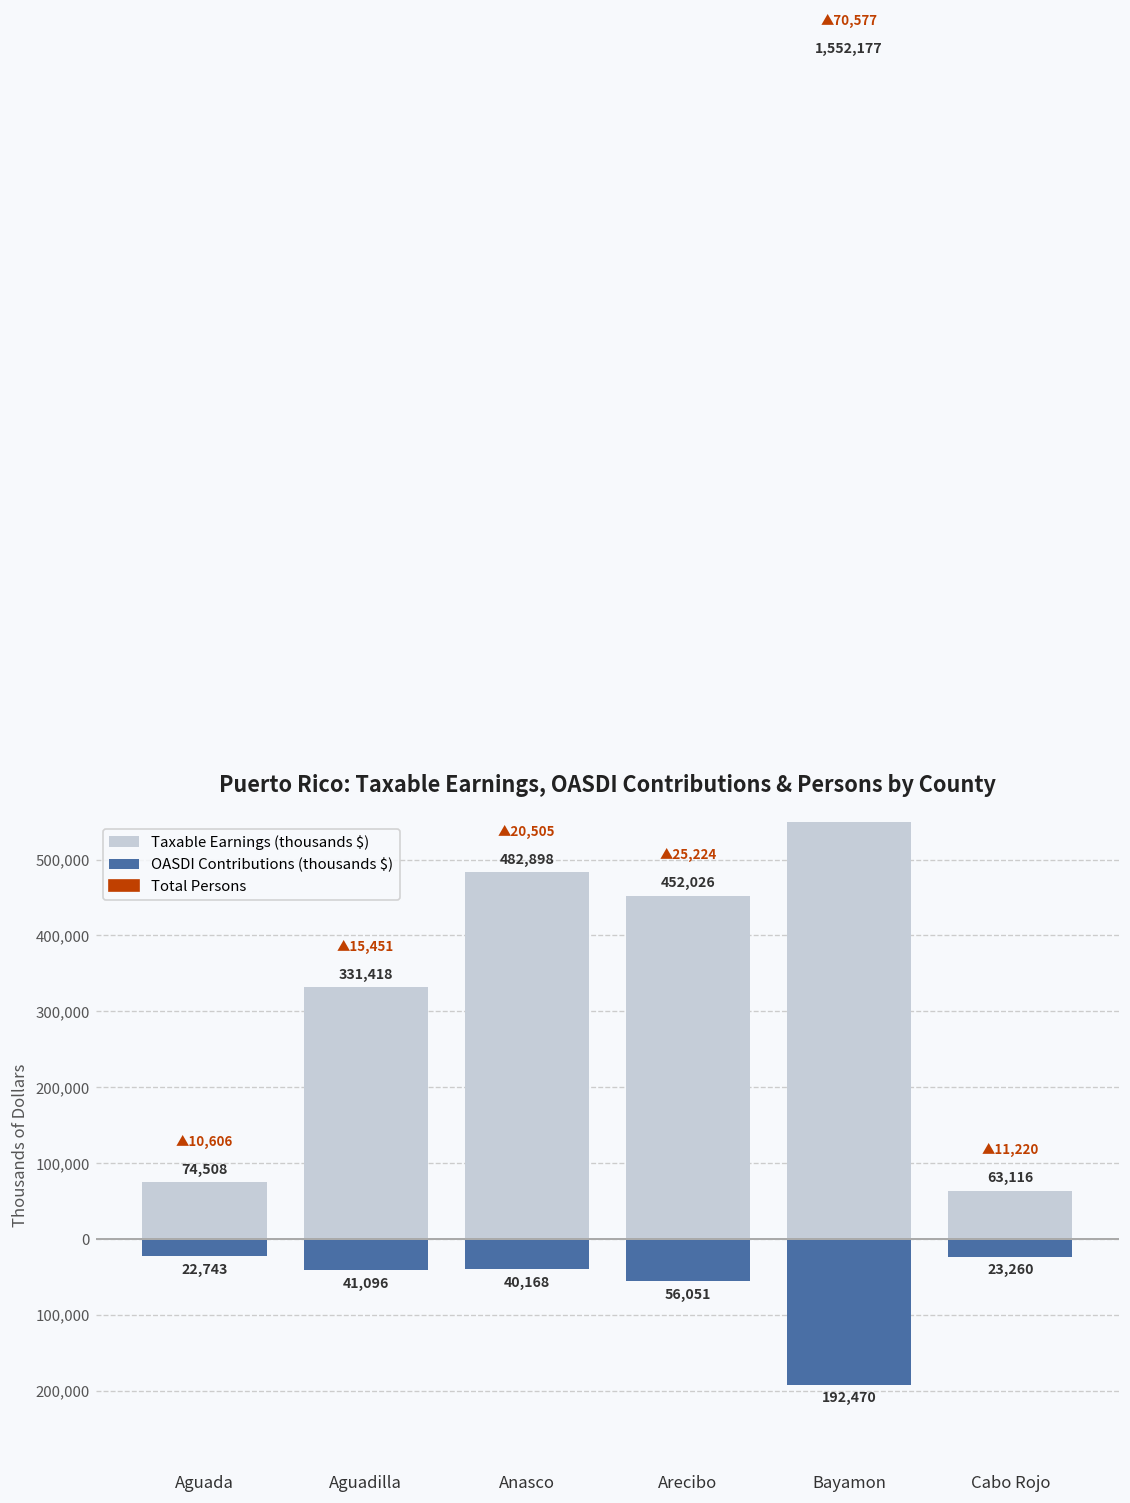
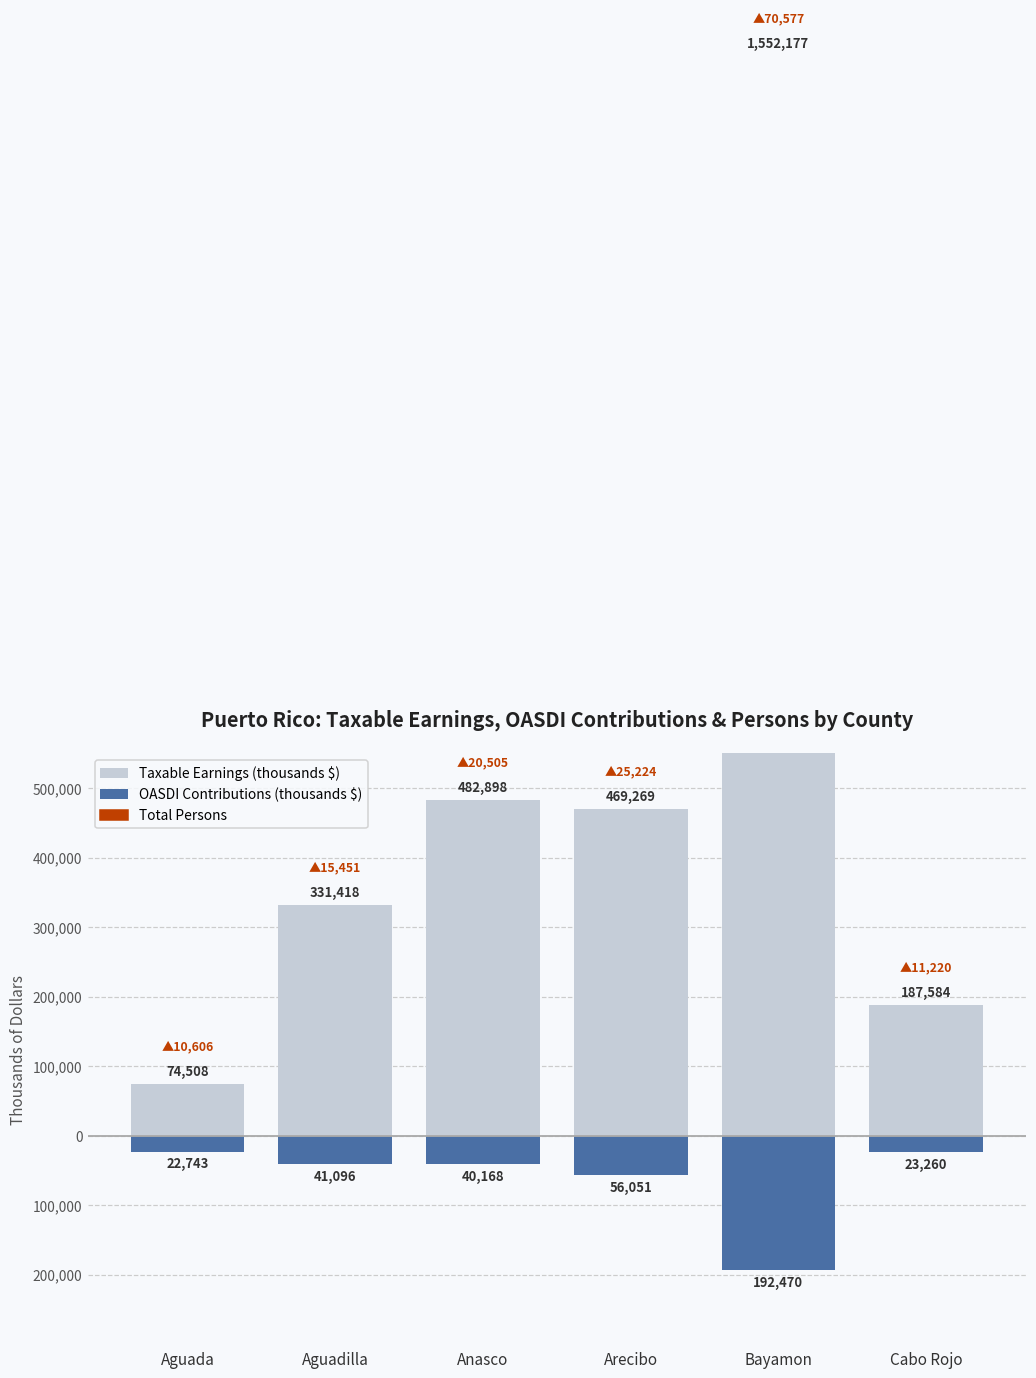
Taxable Earnings (thousands $), Arecibo: 452,026 -> 469,269
Taxable Earnings (thousands $), Cabo Rojo: 63,116 -> 187,584
